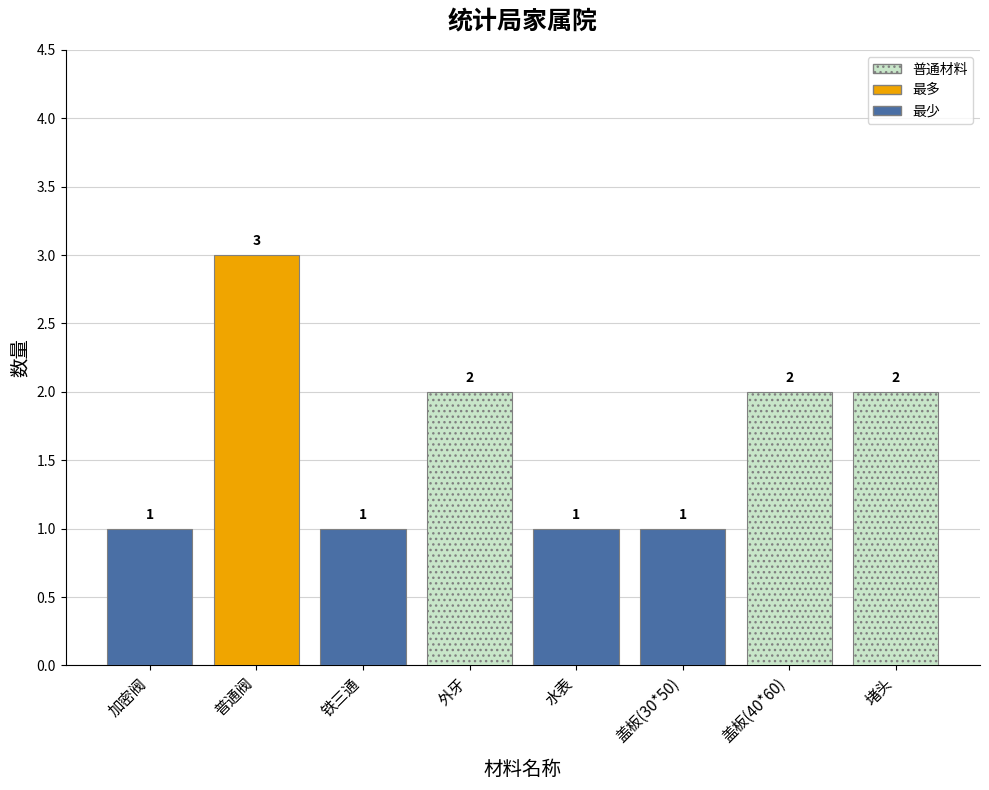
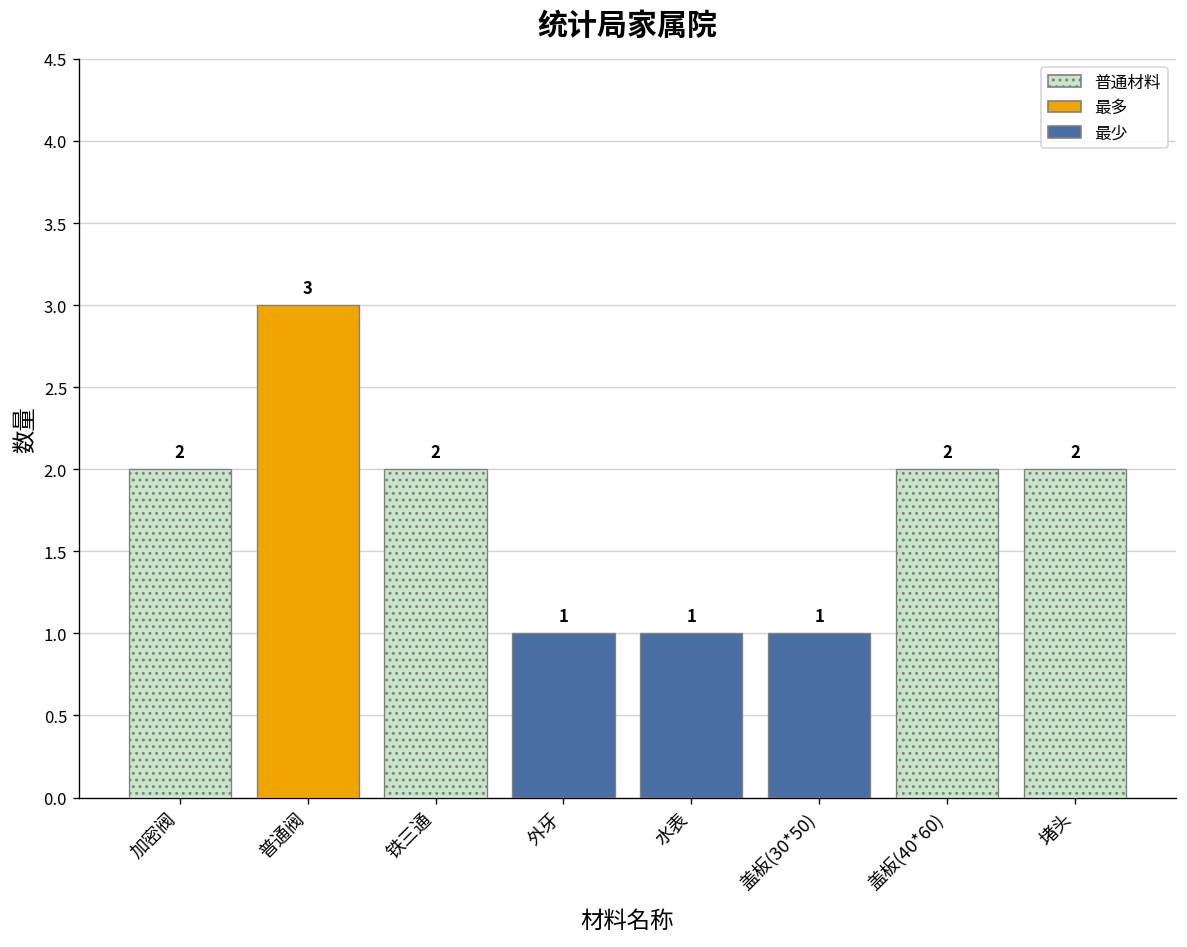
加密阀: 1 -> 2
铁三通: 1 -> 2
外牙: 2 -> 1
